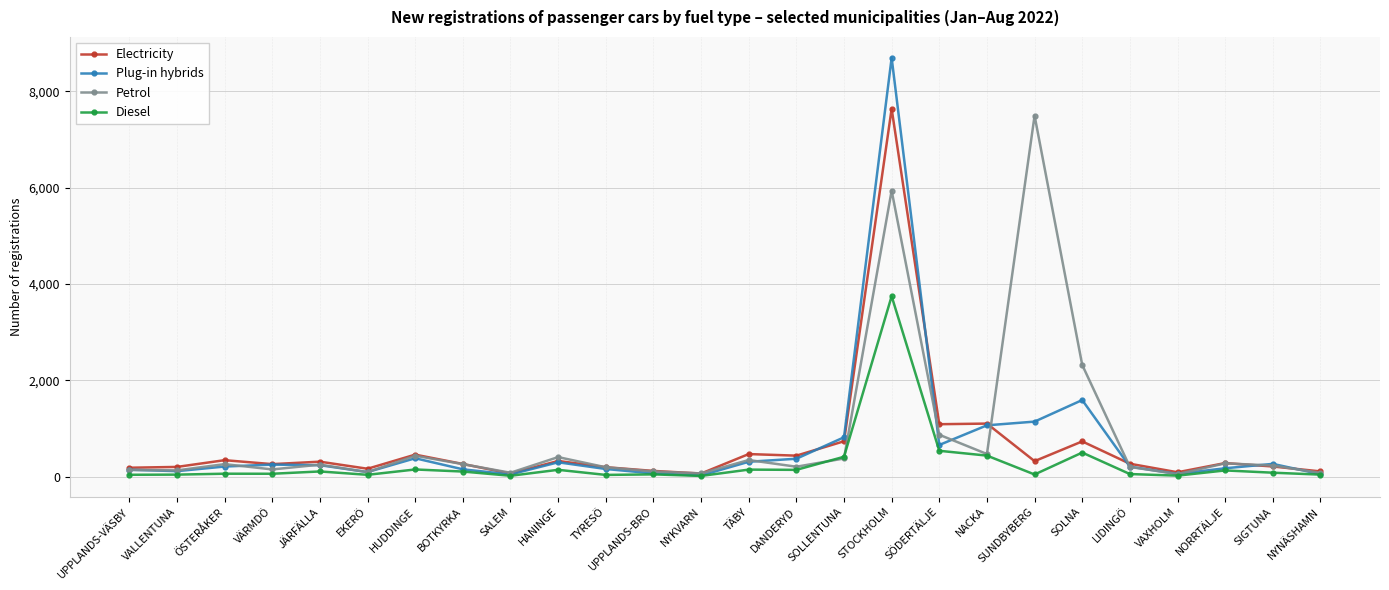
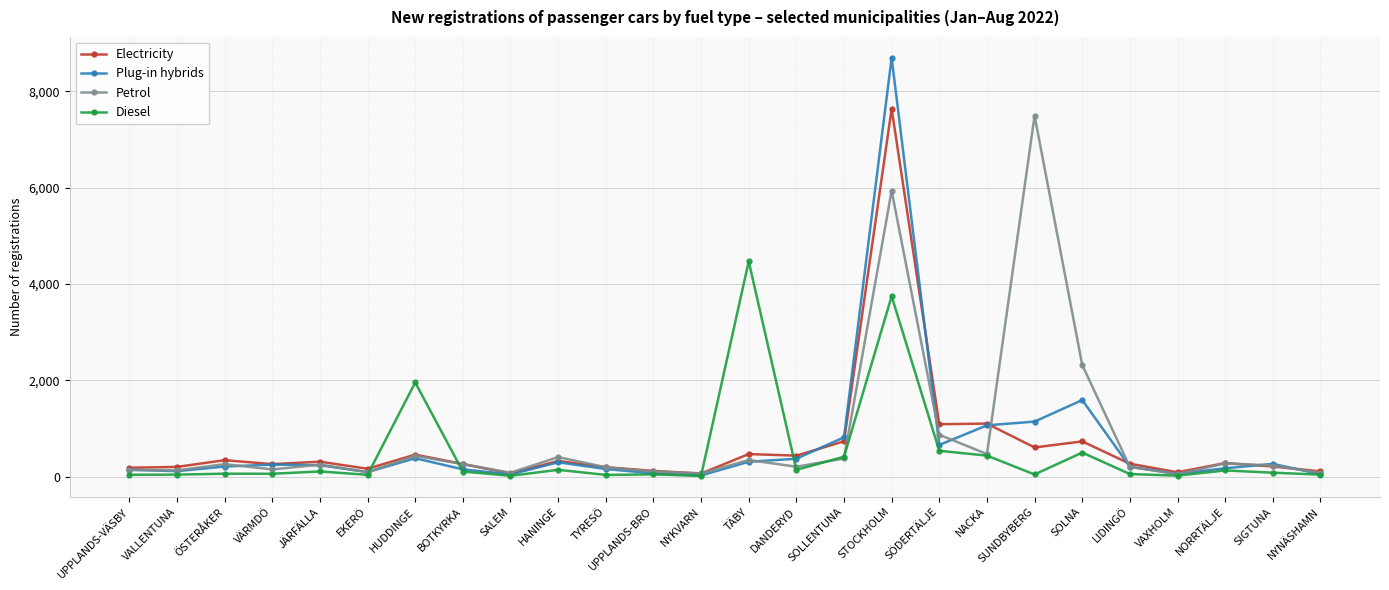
Diesel, HUDDINGE: 100 -> 2,000
Diesel, TÄBY: 100 -> 4,500
Electricity, SUNDBYBERG: 300 -> 600
